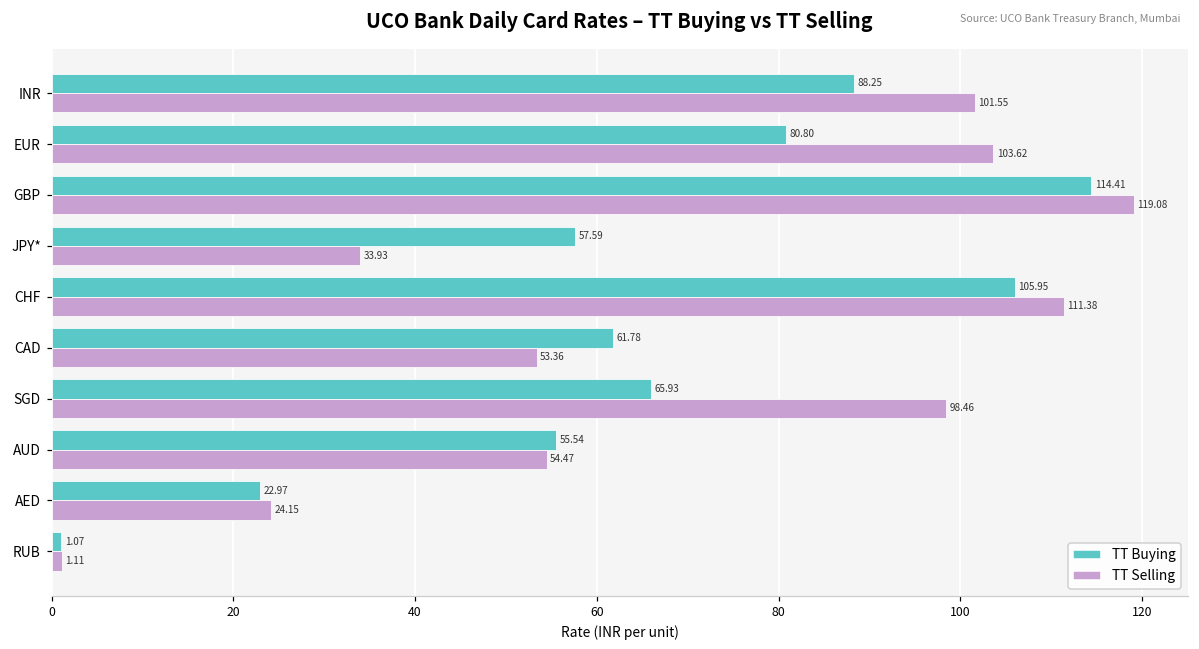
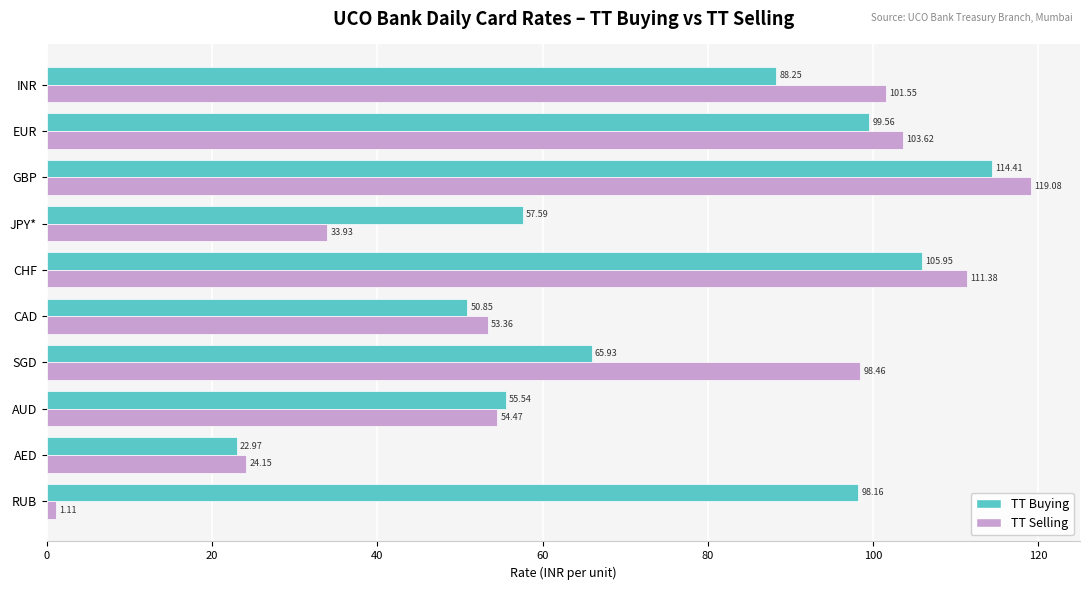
TT Buying, EUR: 80.80 -> 99.56
TT Buying, CAD: 61.78 -> 50.85
TT Buying, RUB: 1.07 -> 98.16
